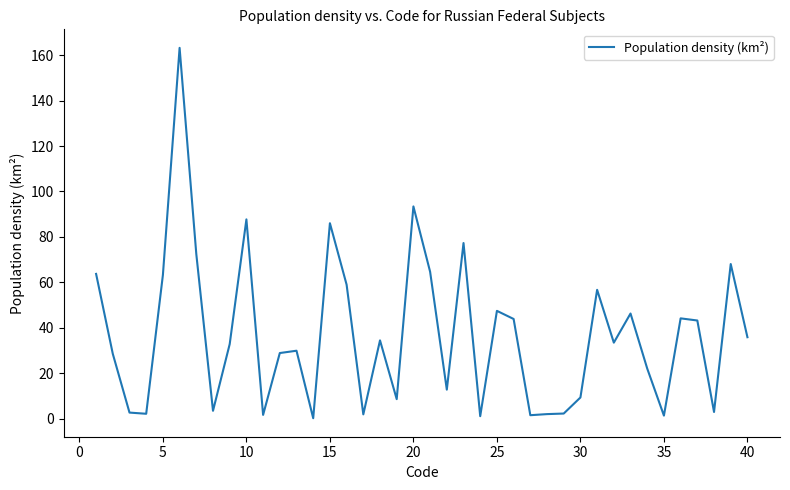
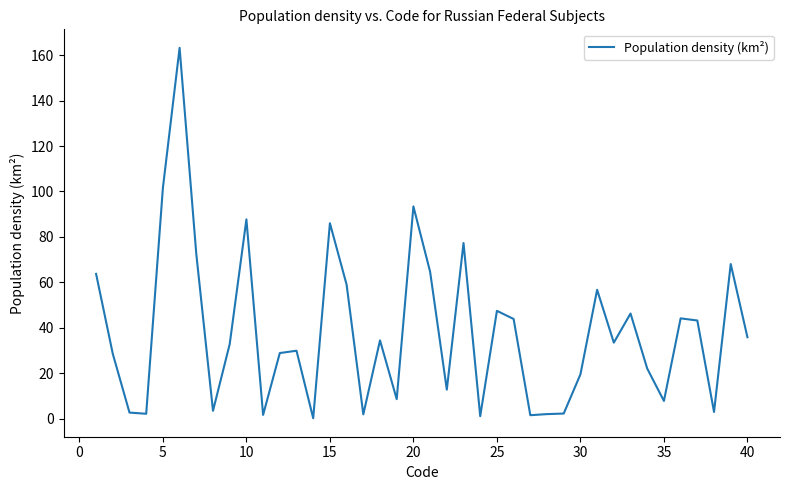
5: 63 -> 102
30: 9 -> 20
35: 1 -> 8
